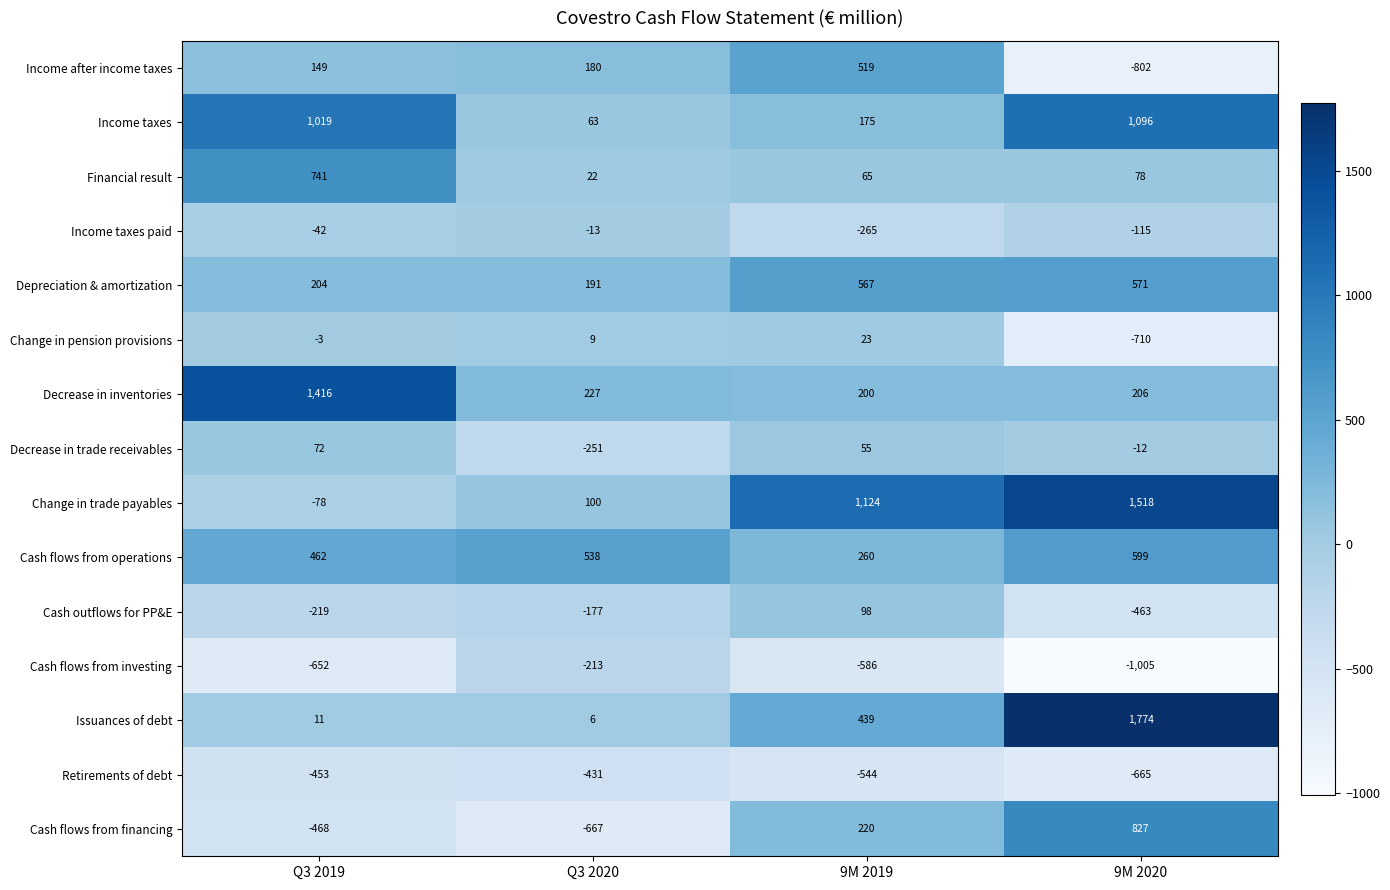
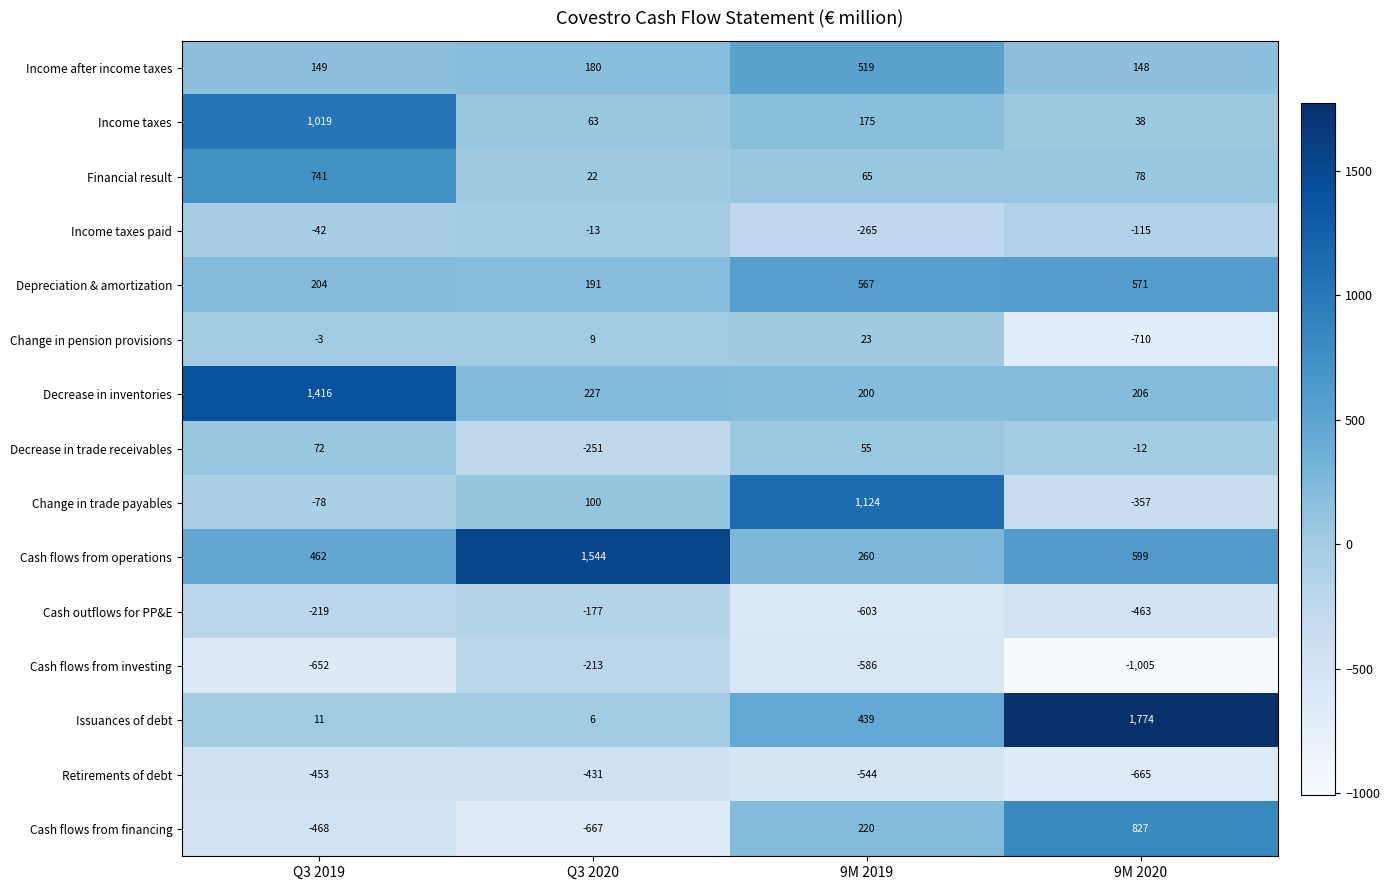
Income after income taxes, 9M 2020: -802 -> 148
Income taxes, 9M 2020: 1,096 -> 38
Change in trade payables, 9M 2020: 1,518 -> -357
Cash flows from operations, Q3 2020: 538 -> 1,544
Cash outflows for PP&E, 9M 2019: 98 -> -603
